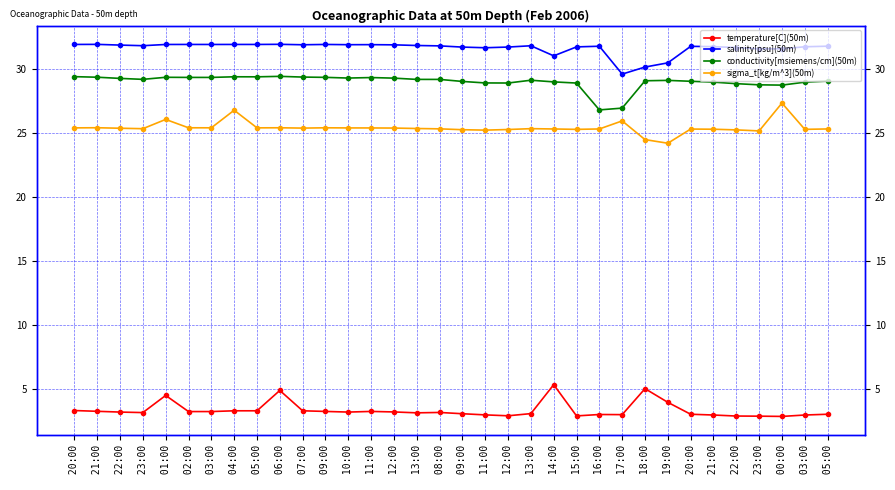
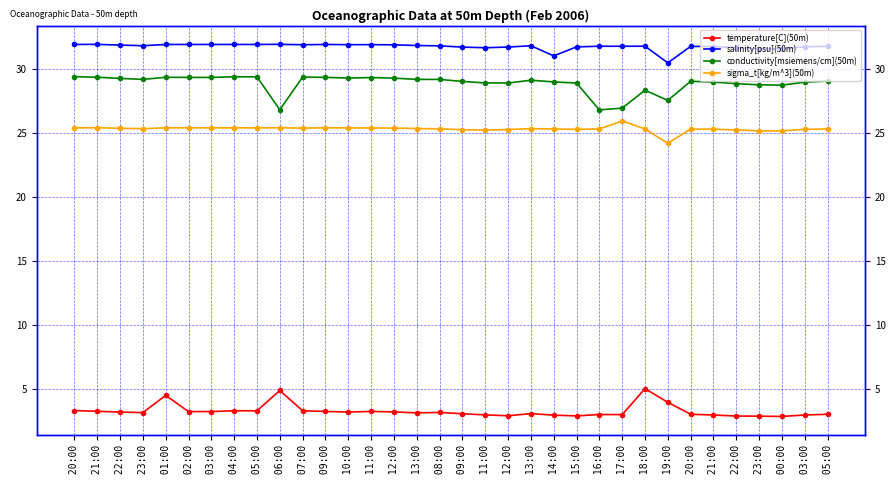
sigma_t[kg/m^3](50m), 01:00: 26.1 -> 25.4
sigma_t[kg/m^3](50m), 04:00: 26.8 -> 25.4
conductivity[msiemens/cm](50m), 06:00: 29.4 -> 26.8
temperature[C](50m), 14:00: 5.3 -> 3.0
salinity[psu](50m), 17:00: 29.6 -> 31.8
salinity[psu](50m), 18:00: 30.2 -> 31.8
conductivity[msiemens/cm](50m), 18:00: 29.1 -> 28.3
sigma_t[kg/m^3](50m), 18:00: 24.5 -> 25.3
conductivity[msiemens/cm](50m), 19:00: 29.1 -> 27.5
sigma_t[kg/m^3](50m), 00:00: 27.3 -> 25.2
